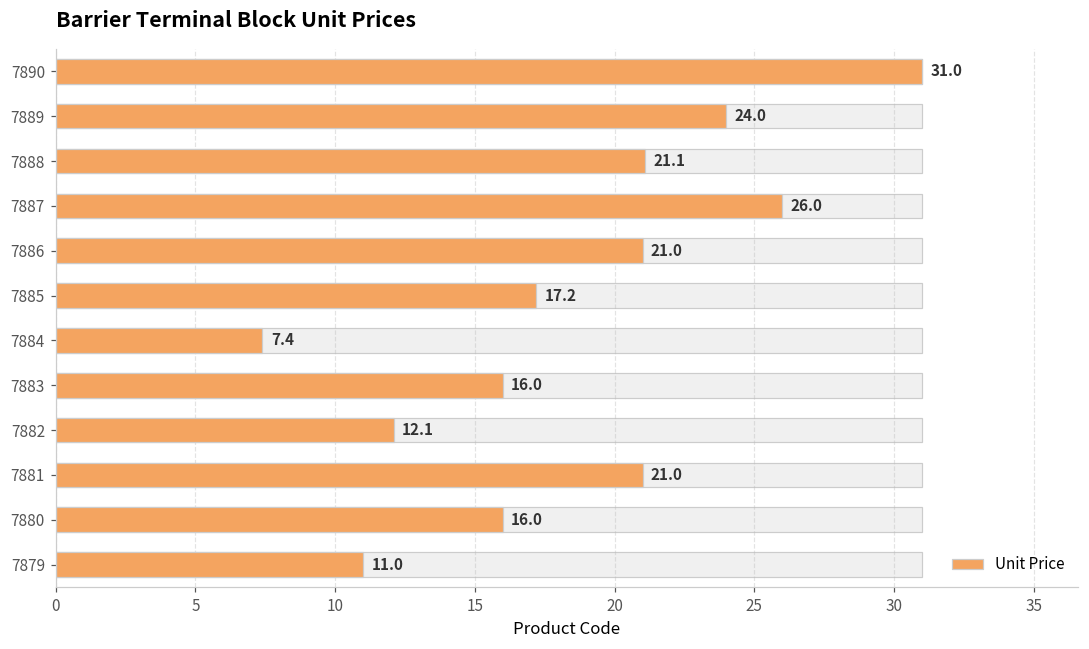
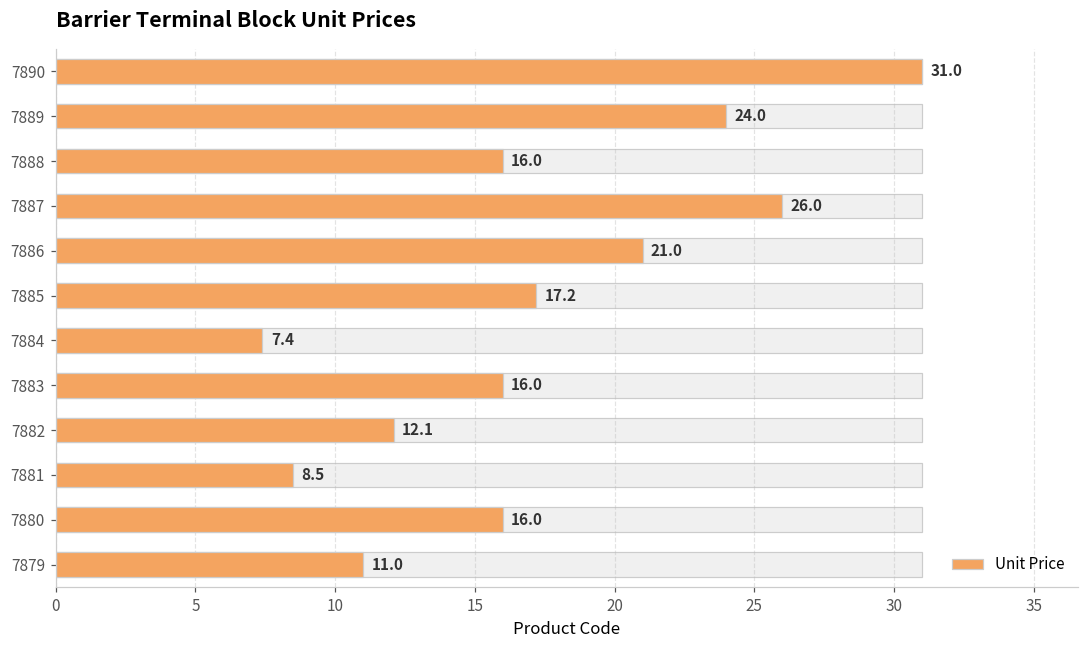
Unit Price, 7888: 21.1 -> 16.0
Unit Price, 7881: 21.0 -> 8.5
